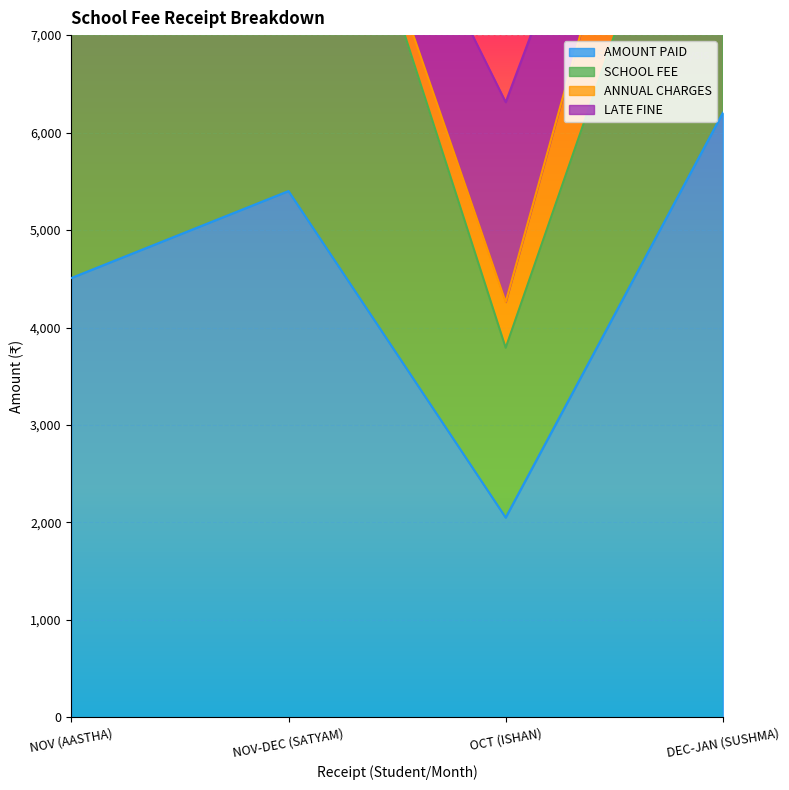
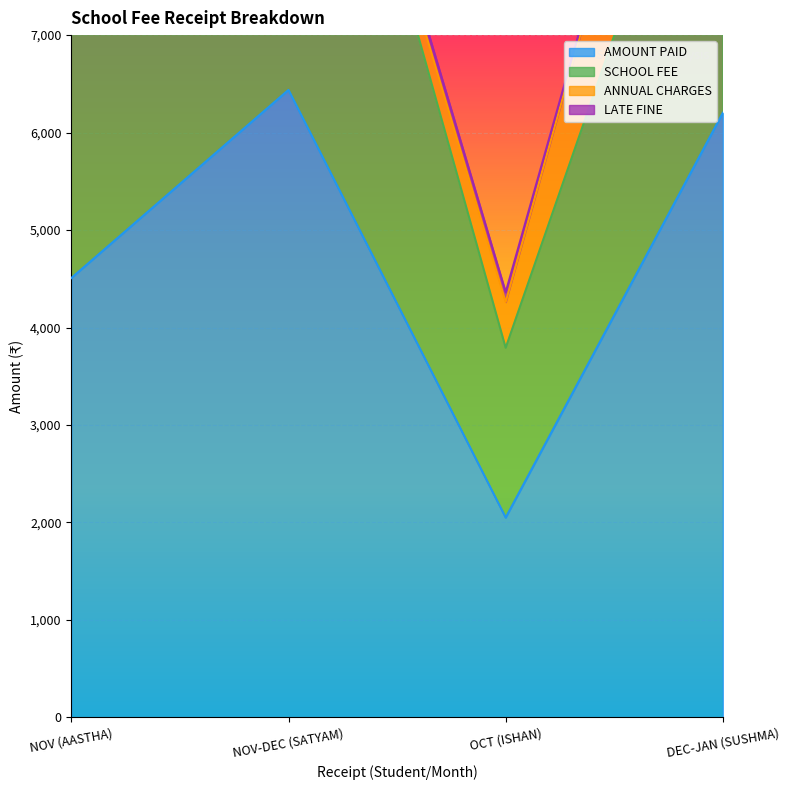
AMOUNT PAID, NOV-DEC (SATYAM): 5,400 -> 6,400
LATE FINE, OCT (ISHAN): 2,100 -> 100
